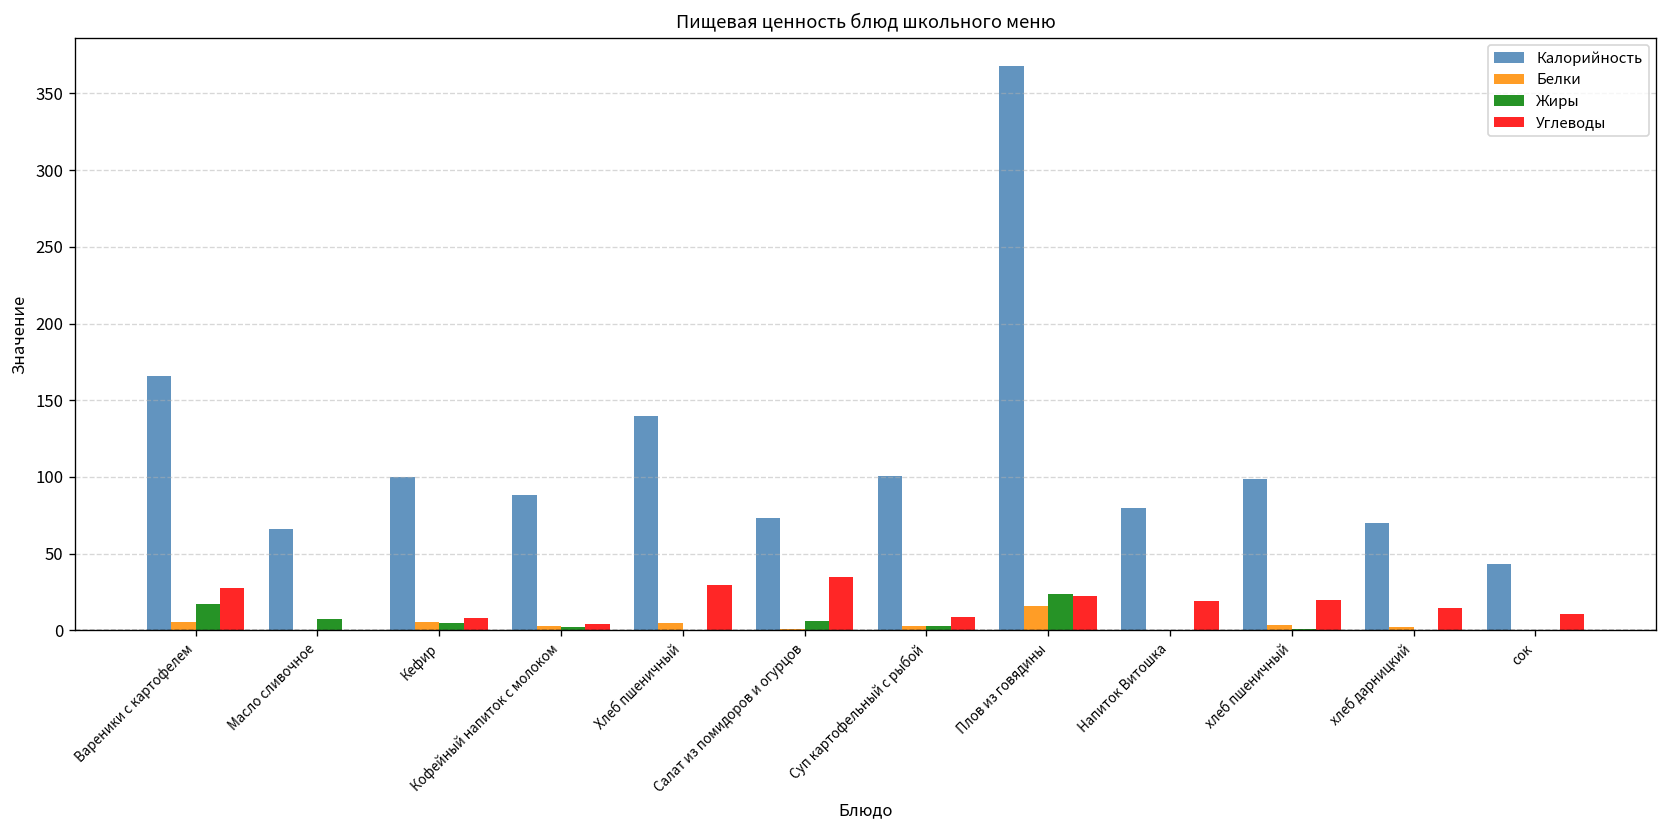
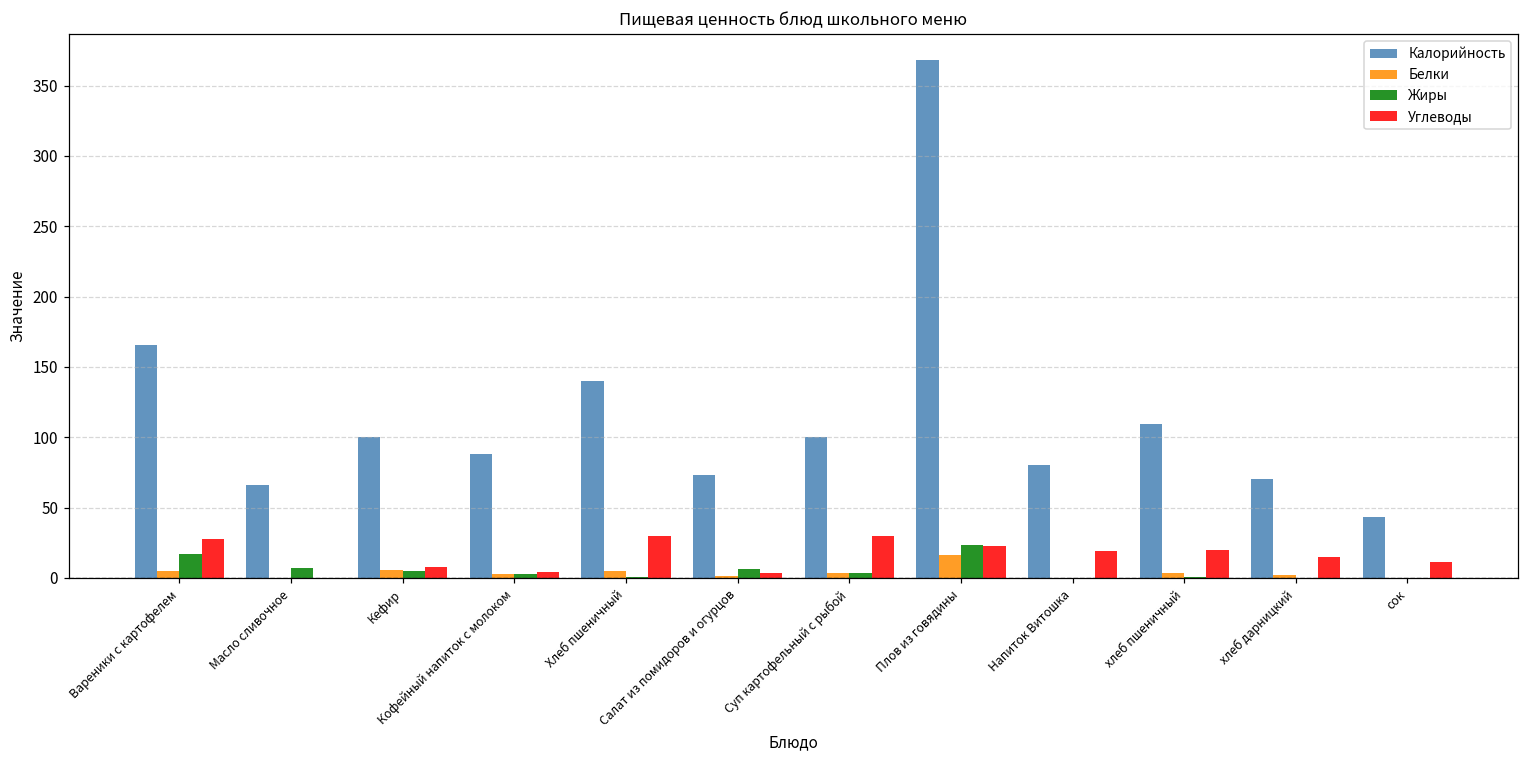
Углеводы, Салат из помидоров и огурцов: 35 -> 4
Углеводы, Суп картофельный с рыбой: 9 -> 30
Калорийность, хлеб пшеничный: 99 -> 110
